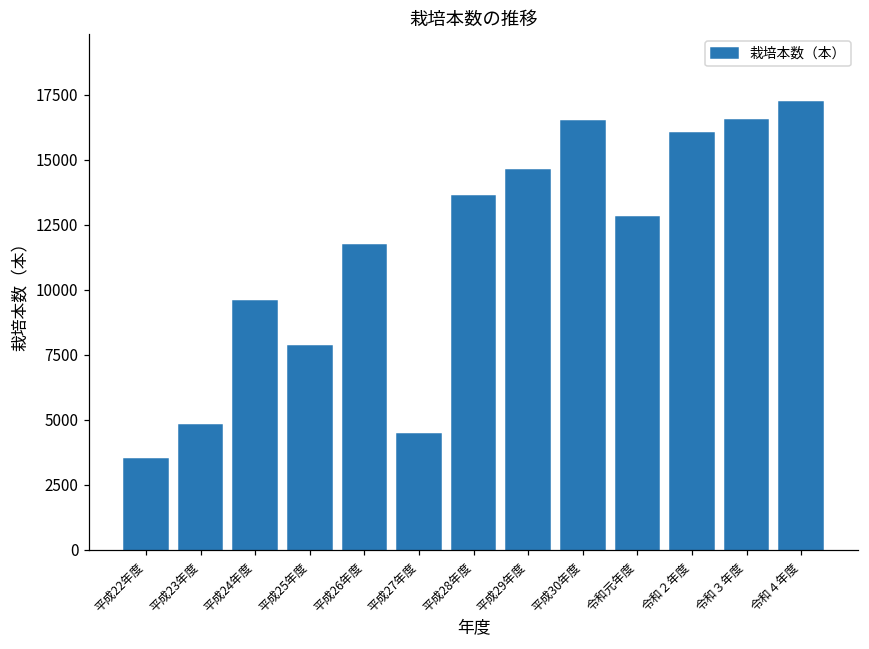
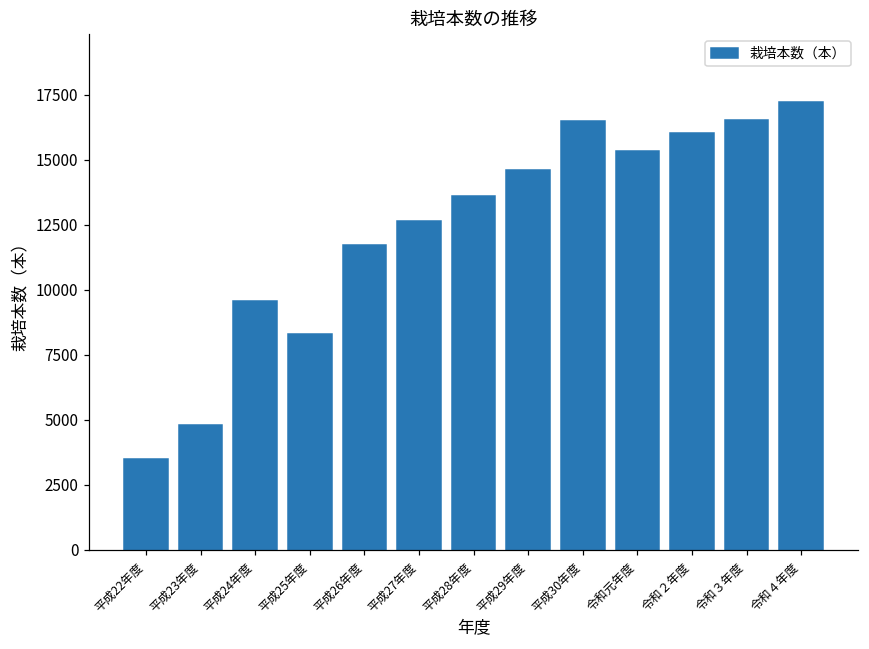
平成25年度: 7800 -> 8300
平成27年度: 4500 -> 12700
令和元年度: 12800 -> 15300
